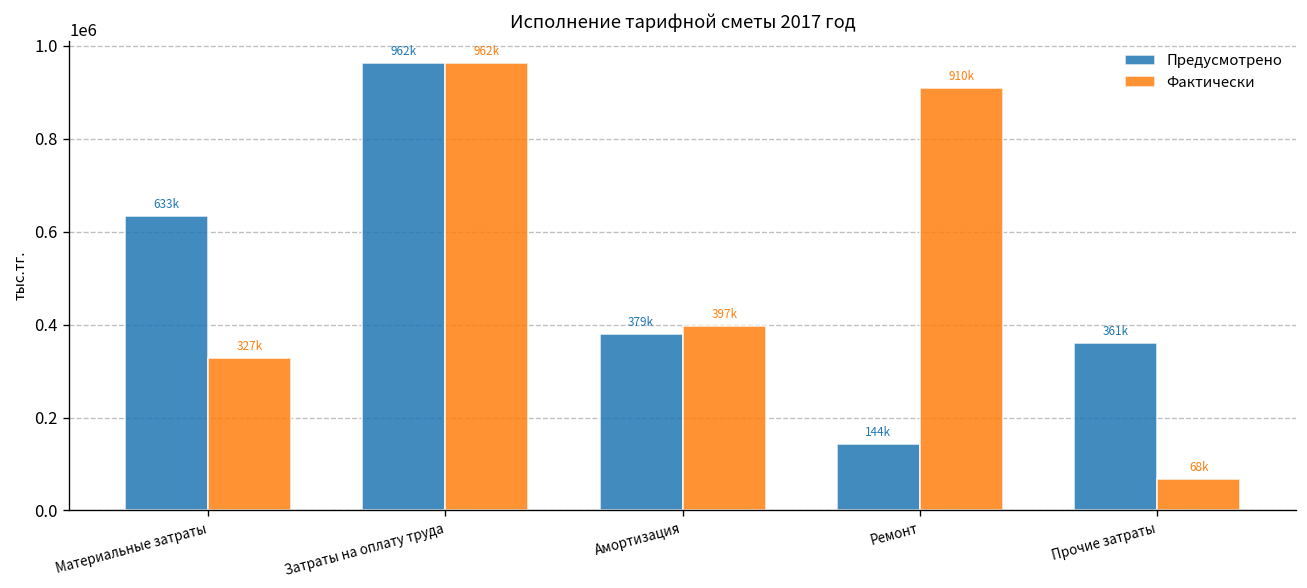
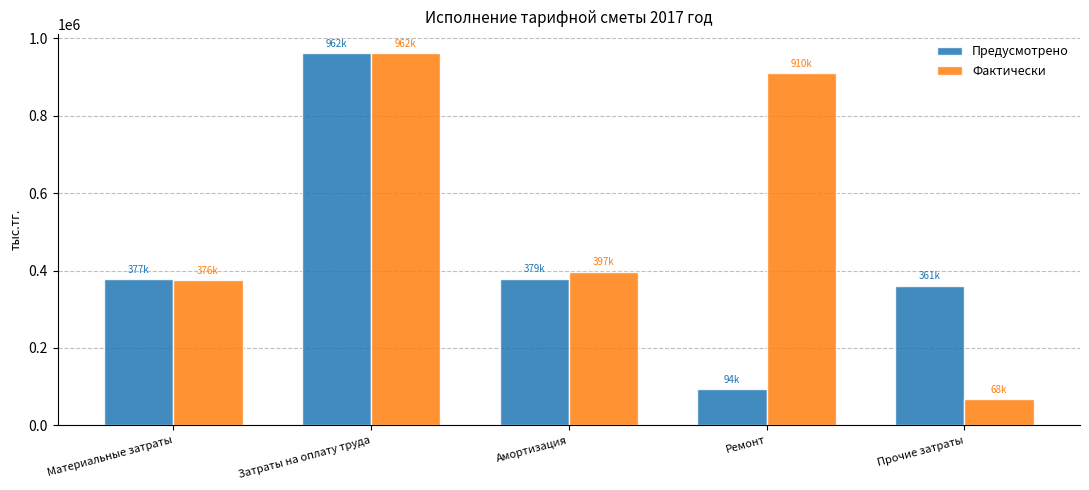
Предусмотрено, Материальные затраты: 633k -> 377k
Фактически, Материальные затраты: 327k -> 376k
Предусмотрено, Ремонт: 144k -> 94k
